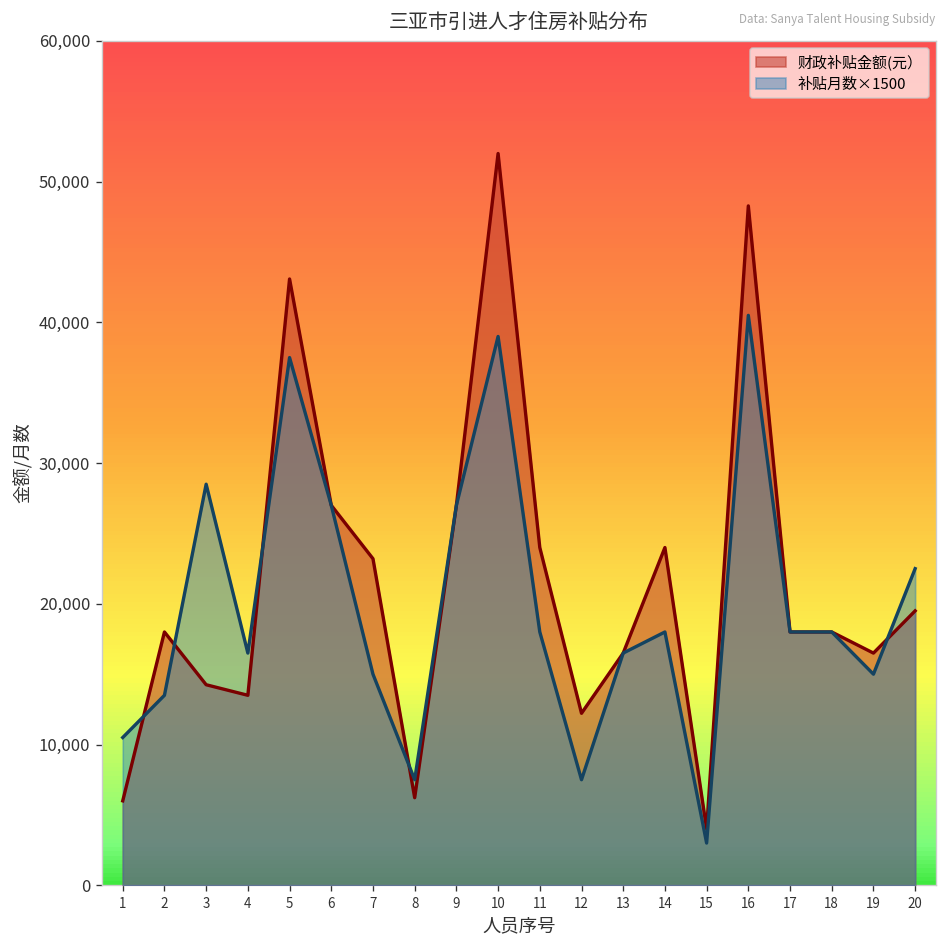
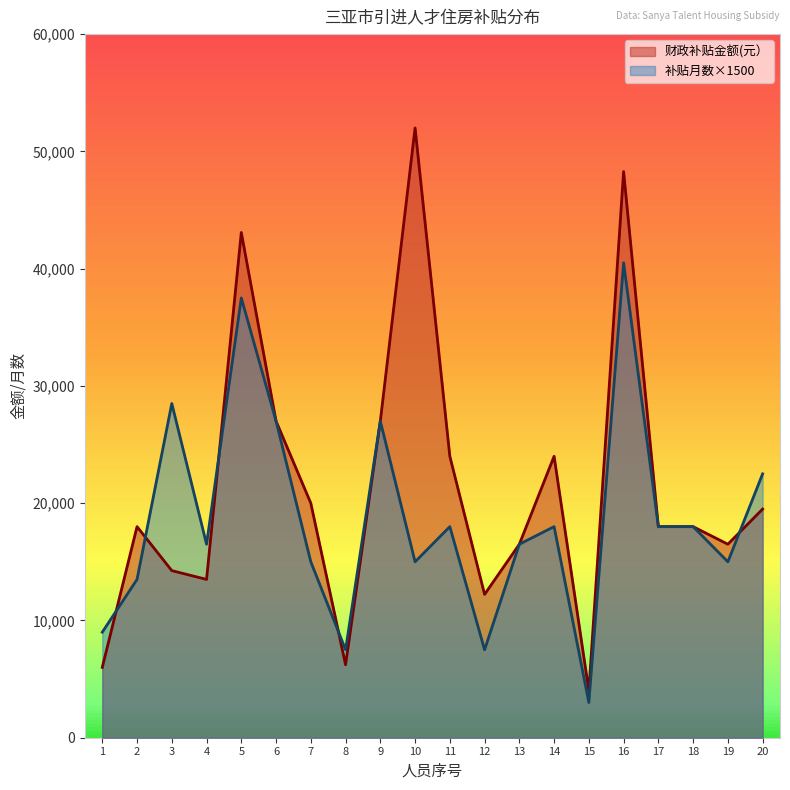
补贴月数×1500, 1: 10,500 -> 9,000
财政补贴金额(元）, 7: 23,200 -> 20,000
补贴月数×1500, 10: 39,000 -> 15,000
